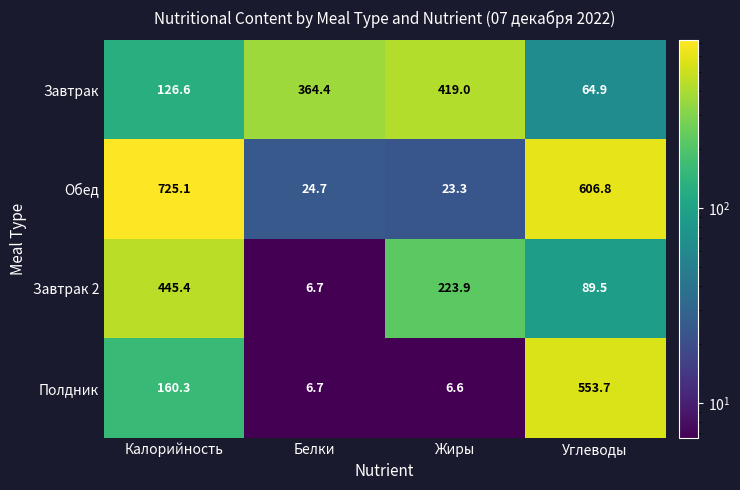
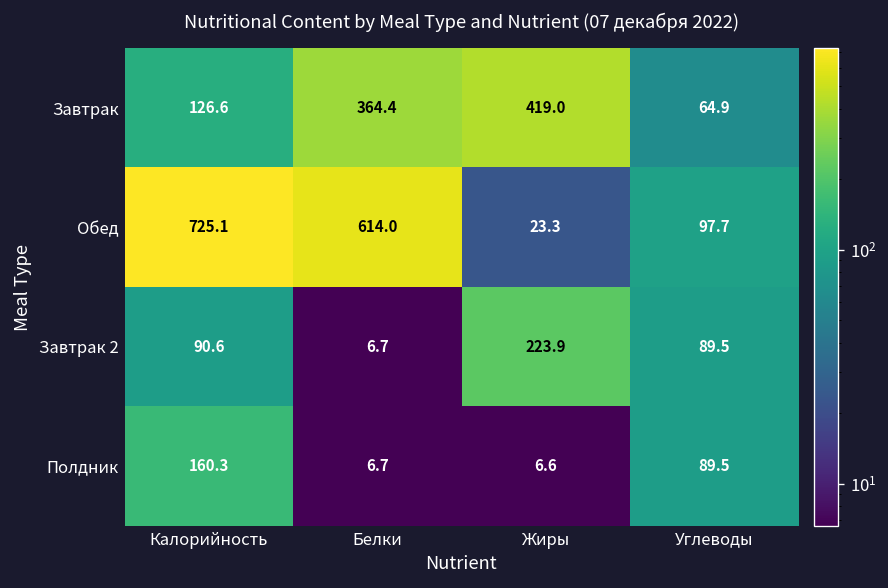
Обед, Белки: 24.7 -> 614.0
Обед, Углеводы: 606.8 -> 97.7
Завтрак 2, Калорийность: 445.4 -> 90.6
Полдник, Углеводы: 553.7 -> 89.5
